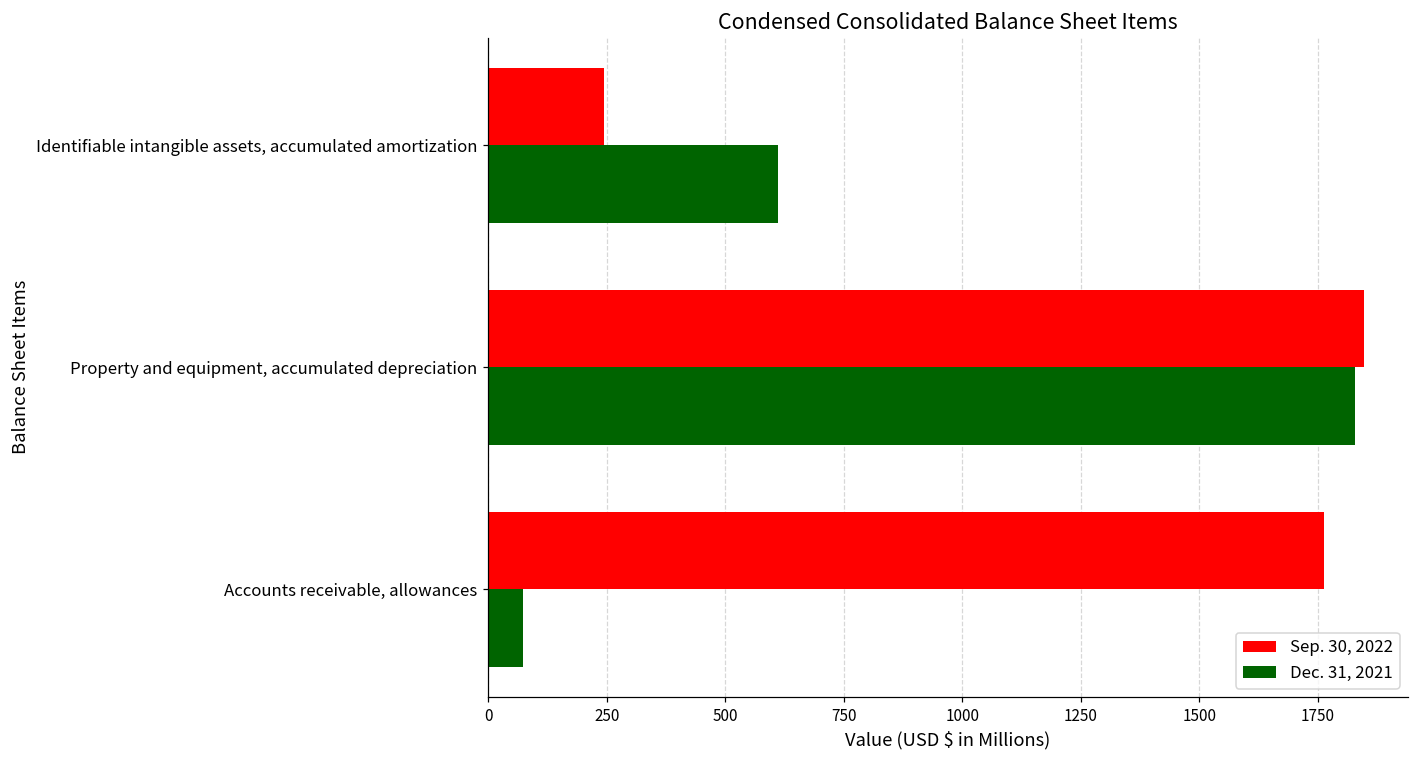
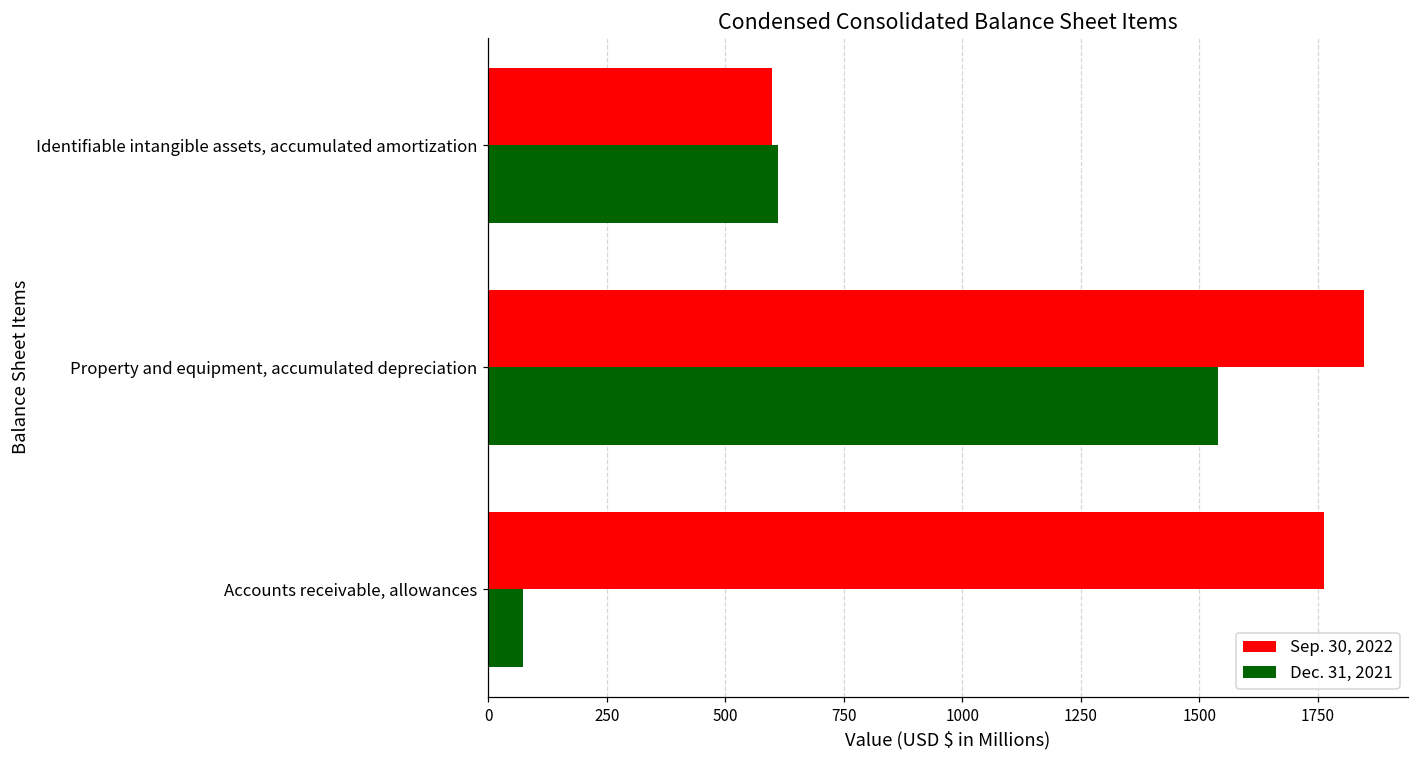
Sep. 30, 2022, Identifiable intangible assets, accumulated amortization: 250 -> 600
Dec. 31, 2021, Property and equipment, accumulated depreciation: 1830 -> 1540
